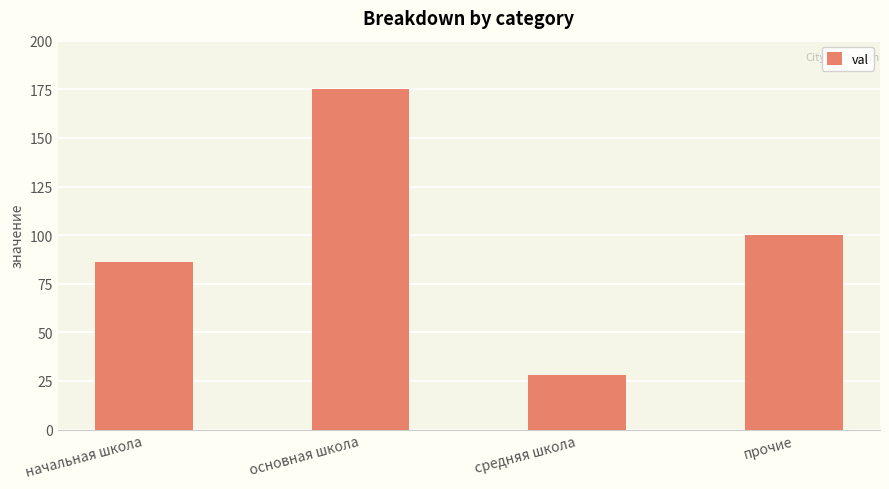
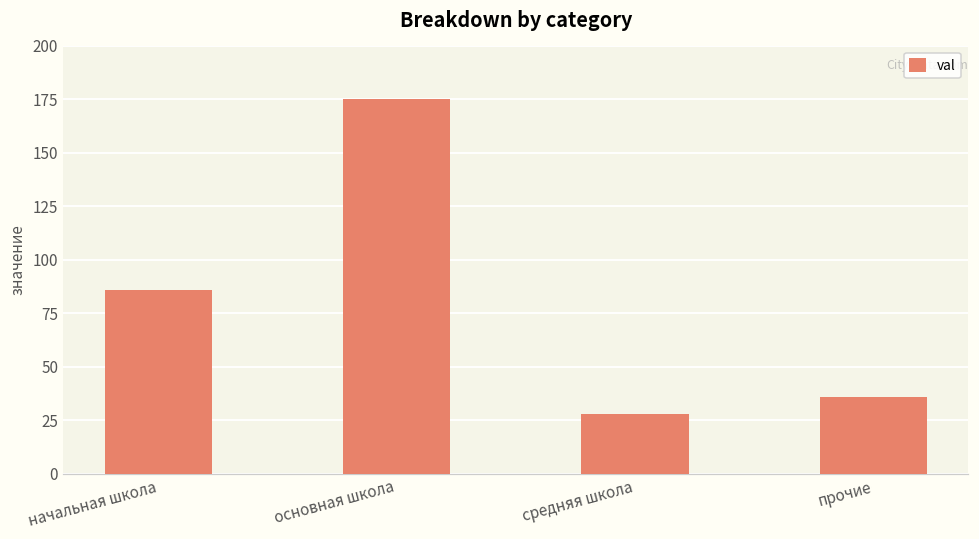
прочие: 100 -> 36
